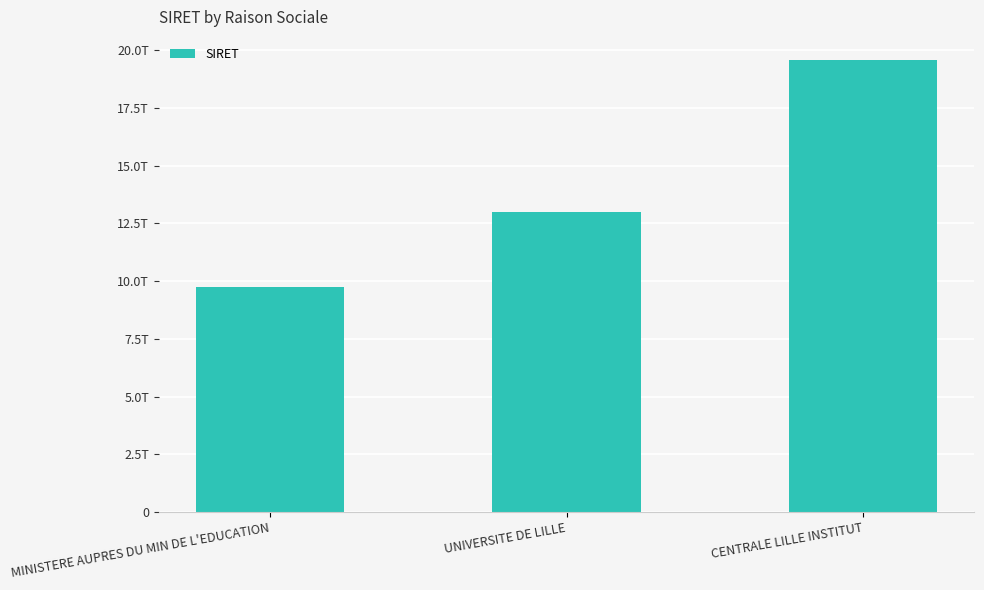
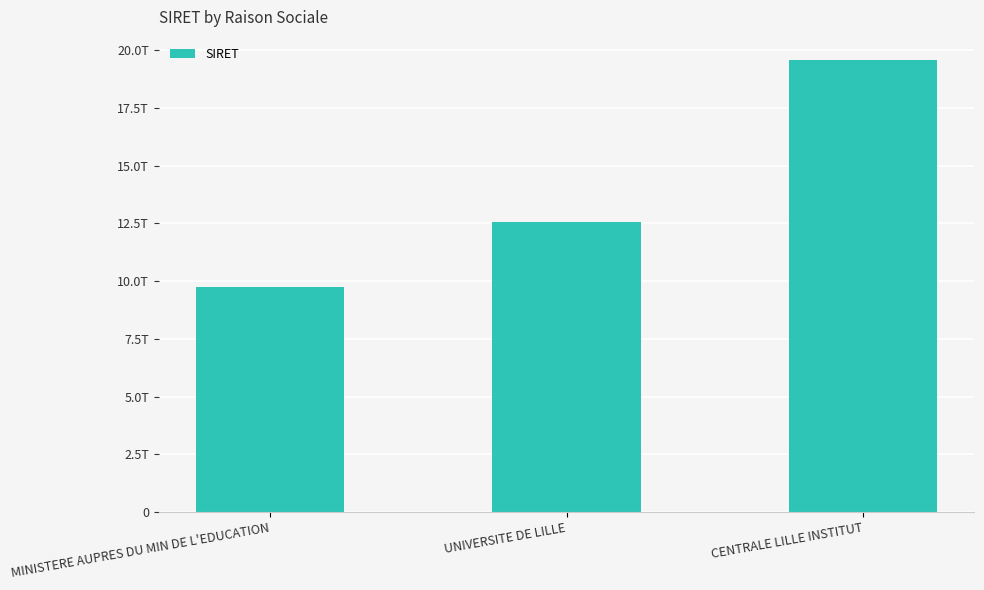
UNIVERSITE DE LILLE: 13.0T -> 12.6T
